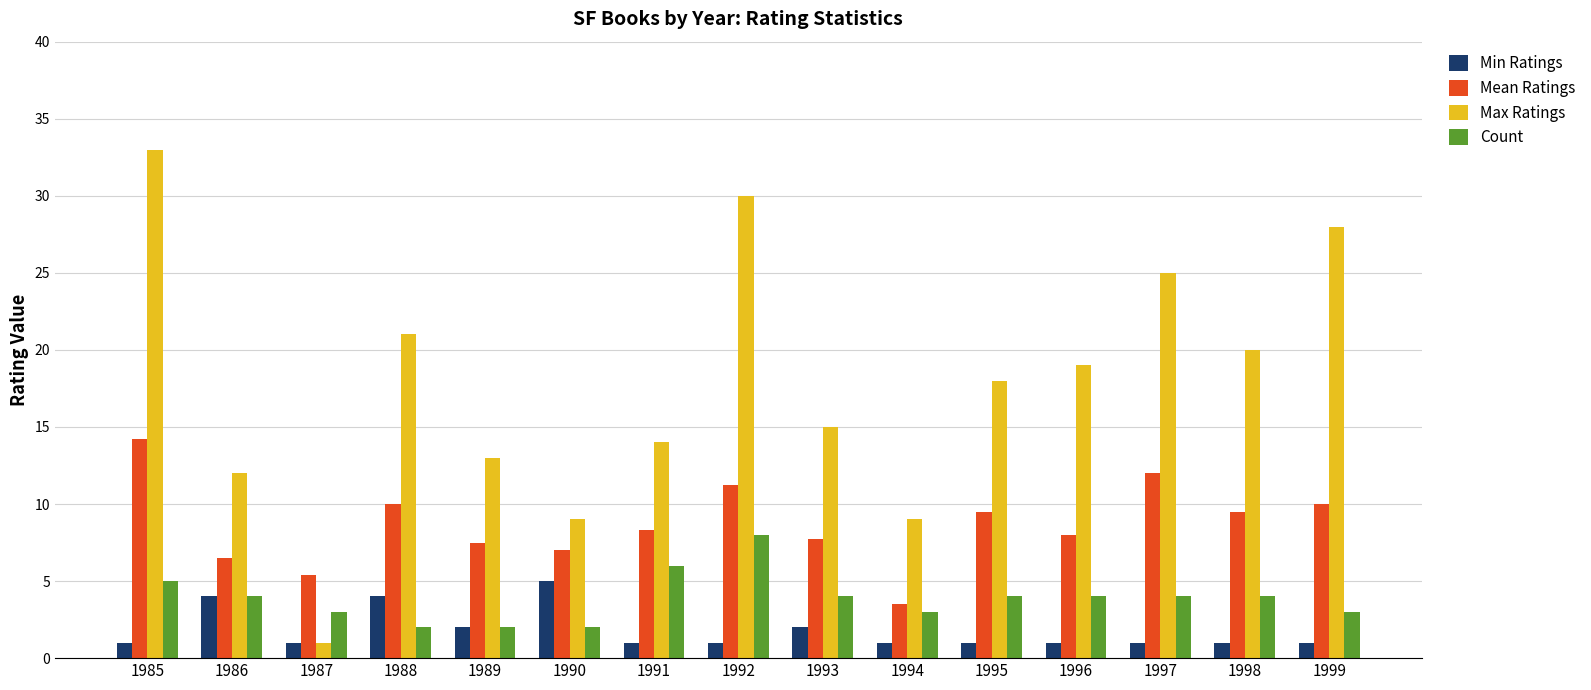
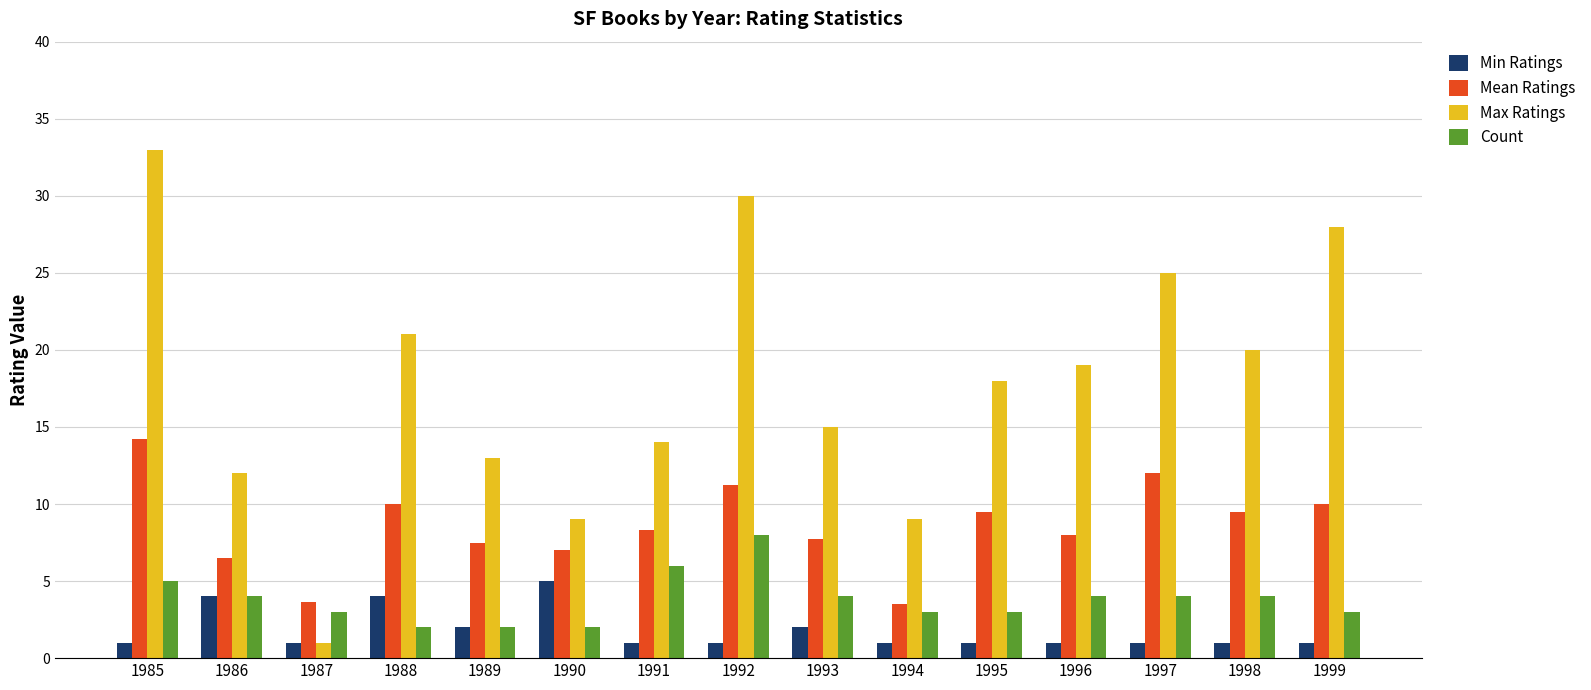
Mean Ratings, 1987: 5.4 -> 3.7
Count, 1995: 4 -> 3
